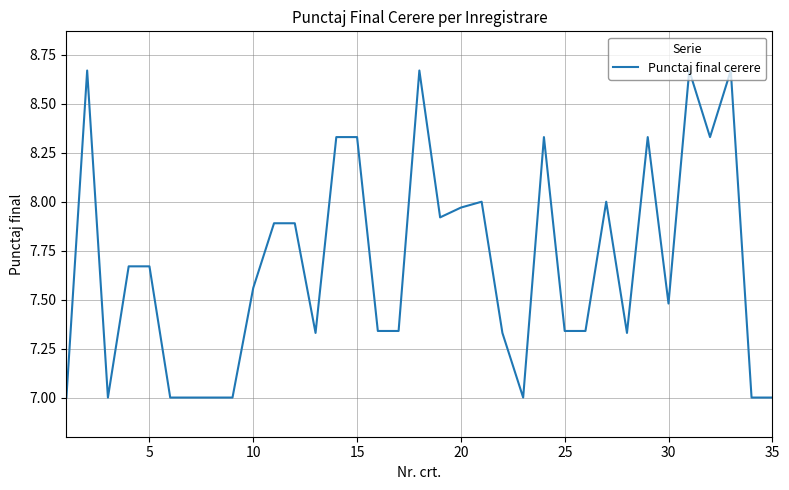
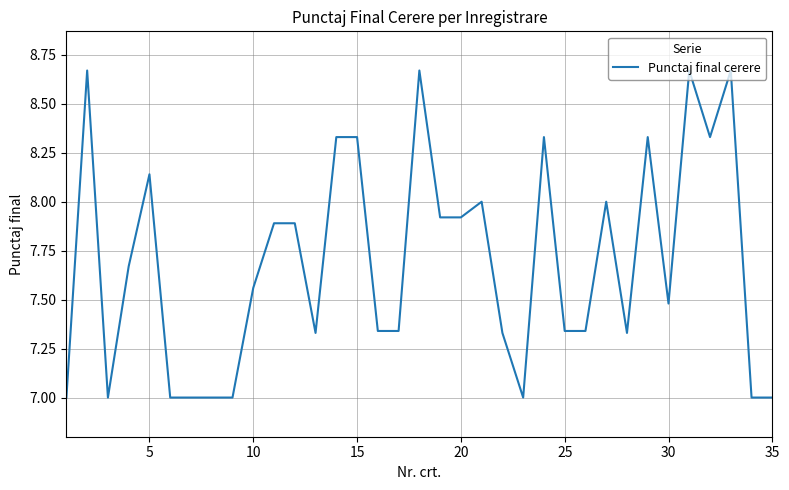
5: 7.67 -> 8.14
20: 7.97 -> 7.92
